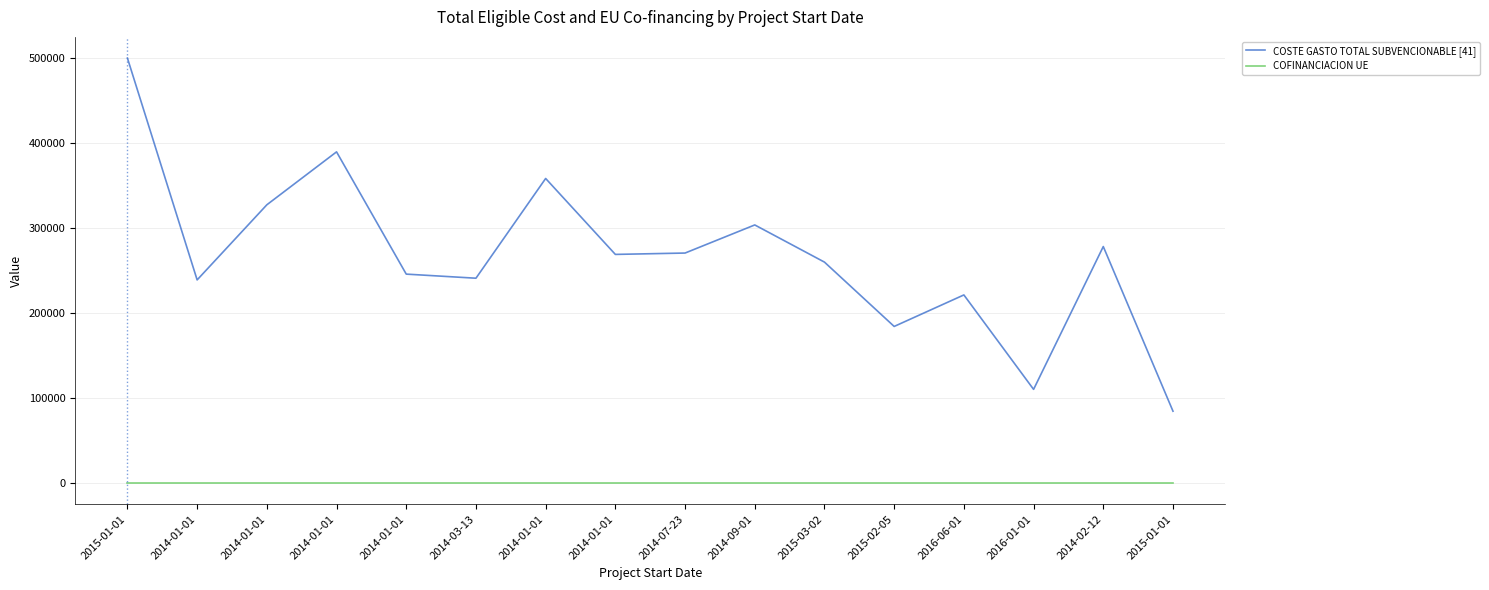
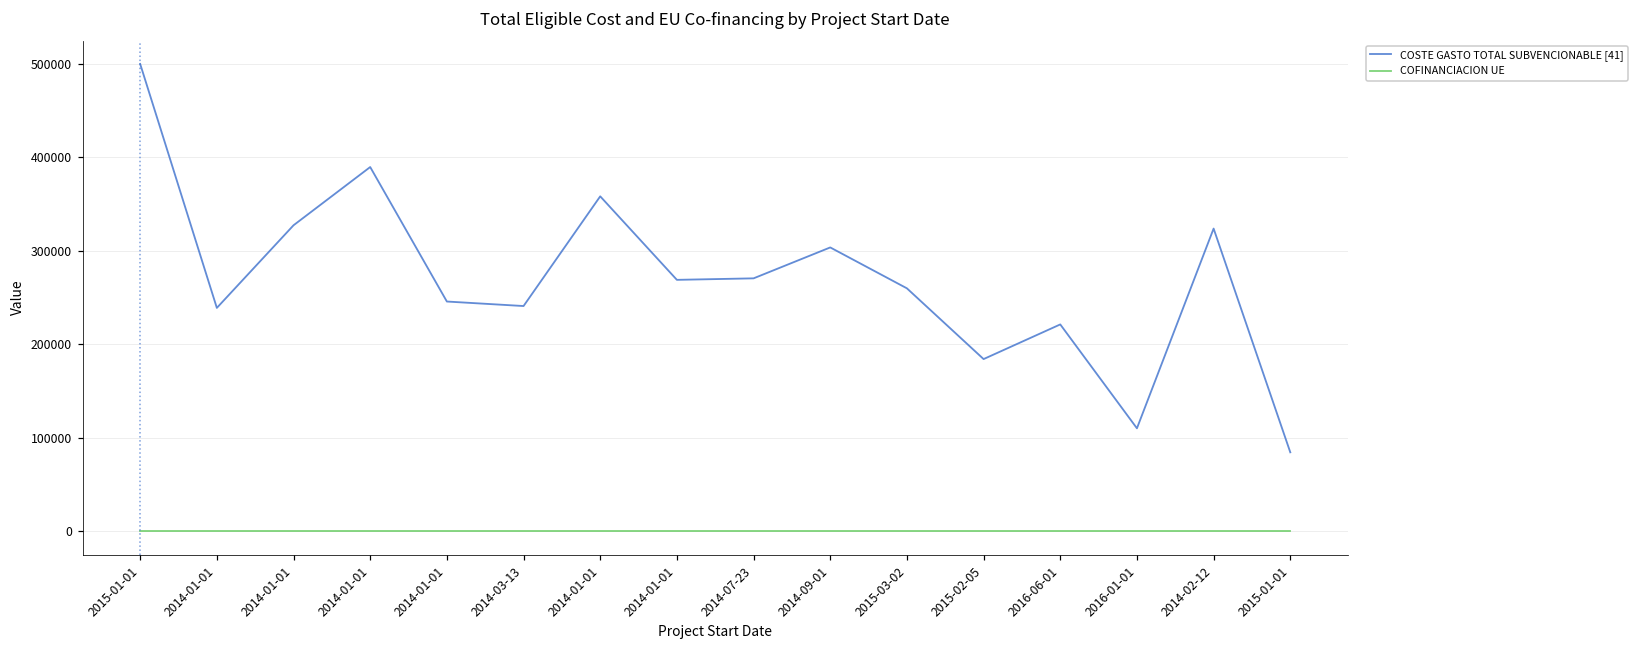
COSTE GASTO TOTAL SUBVENCIONABLE [41], 2014-02-12: 280000 -> 320000
